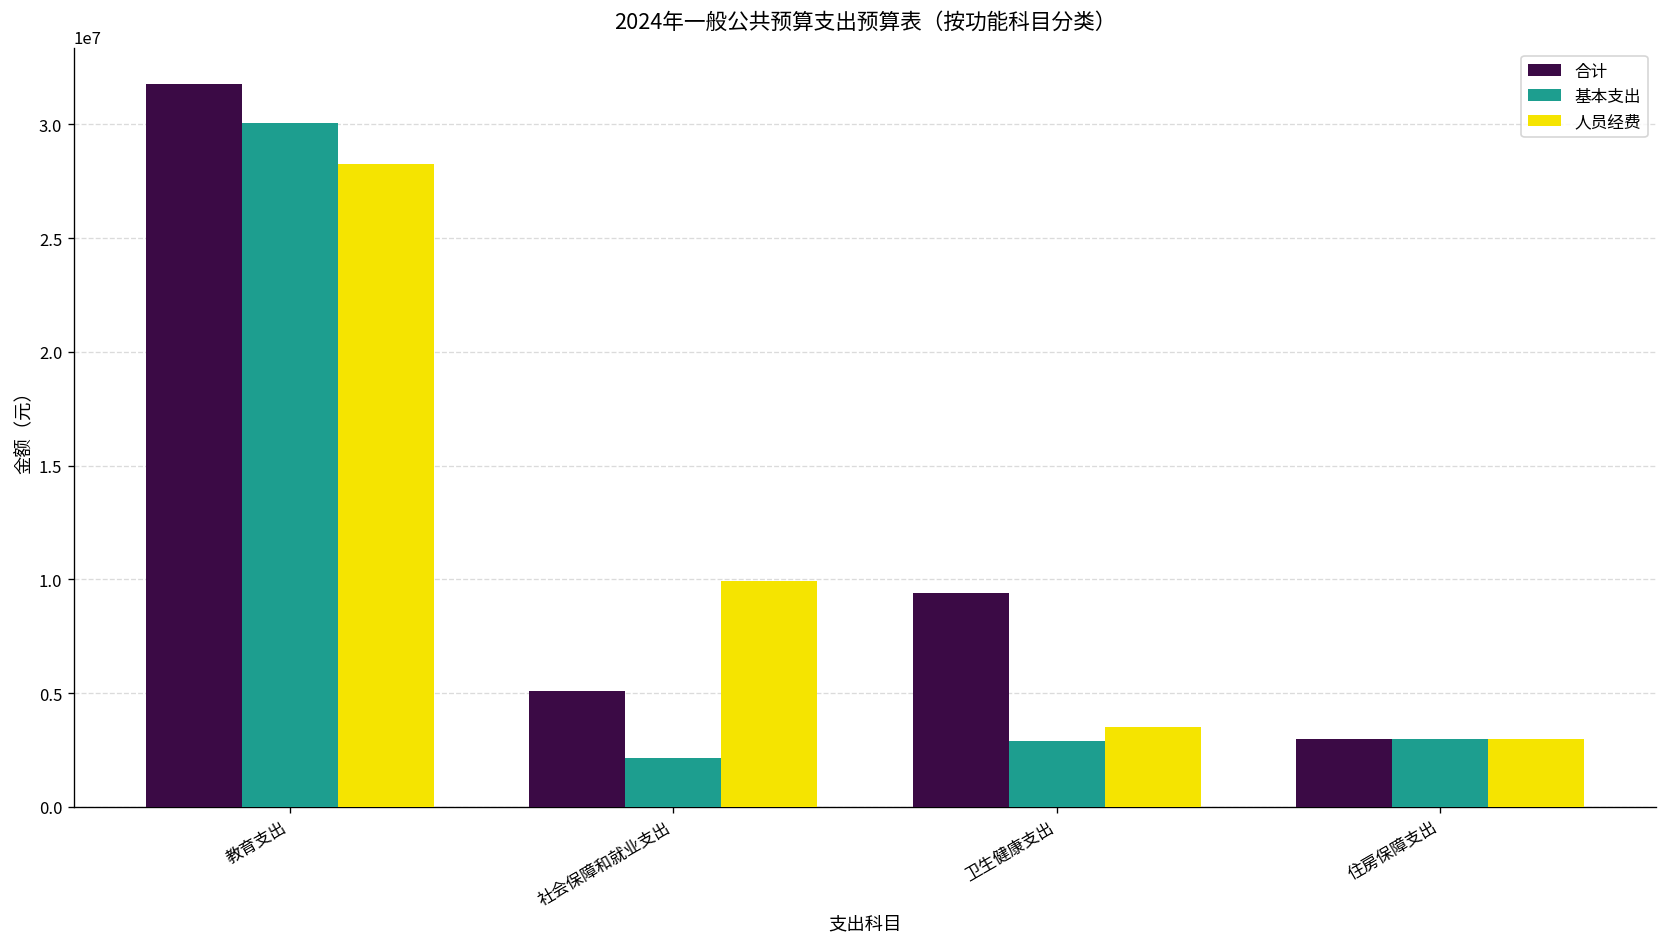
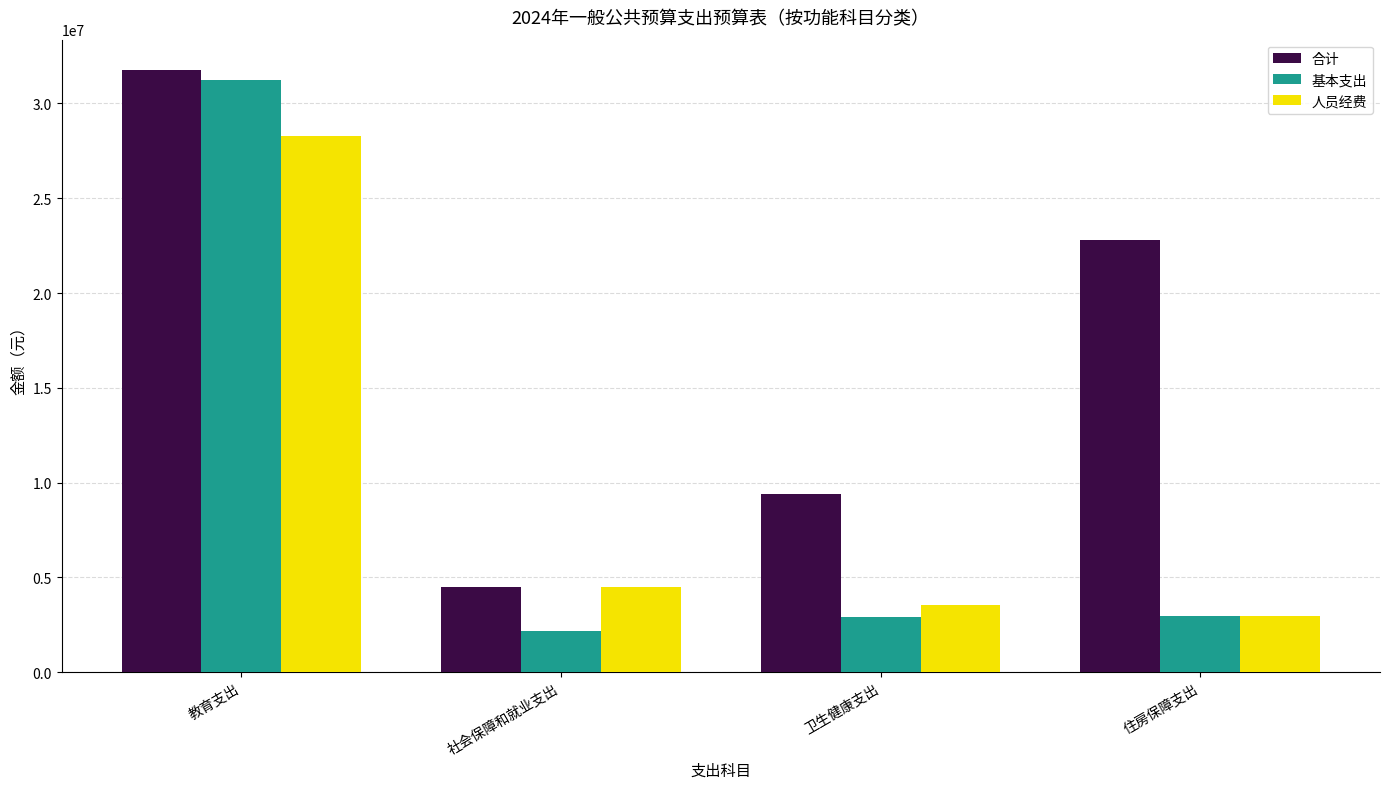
基本支出, 教育支出: 30100000 -> 31200000
合计, 社会保障和就业支出: 5100000 -> 4500000
人员经费, 社会保障和就业支出: 9900000 -> 4500000
合计, 住房保障支出: 3000000 -> 22800000
